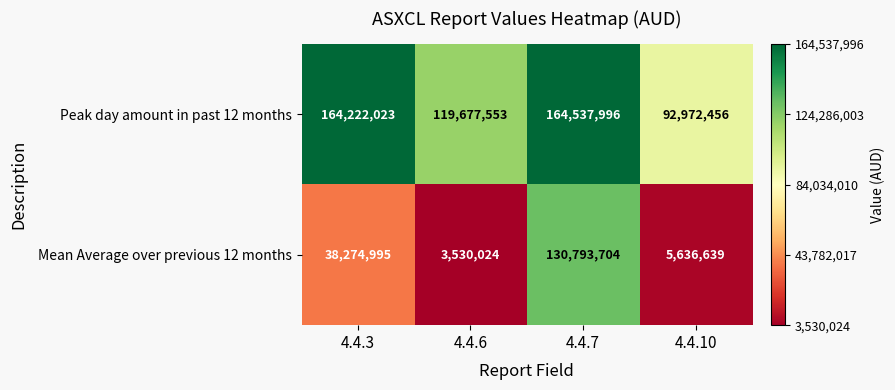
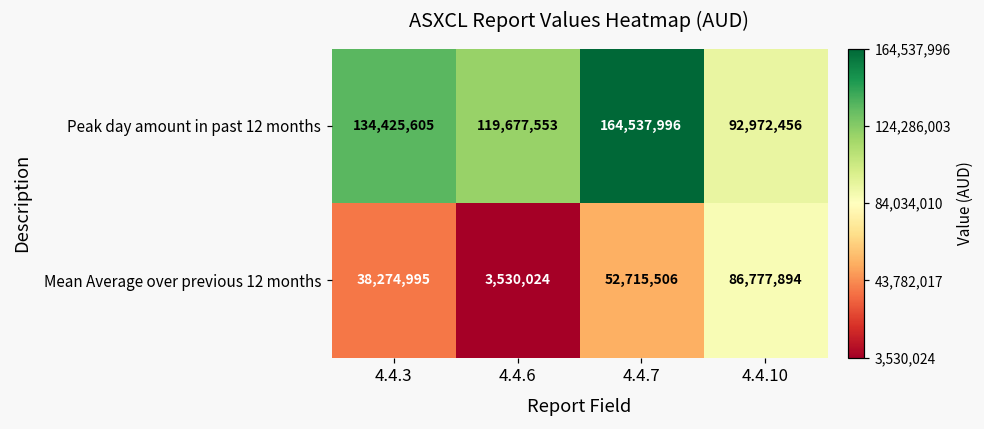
Peak day amount in past 12 months, 4.4.3: 164,222,023 -> 134,425,605
Mean Average over previous 12 months, 4.4.7: 130,793,704 -> 52,715,506
Mean Average over previous 12 months, 4.4.10: 5,636,639 -> 86,777,894
